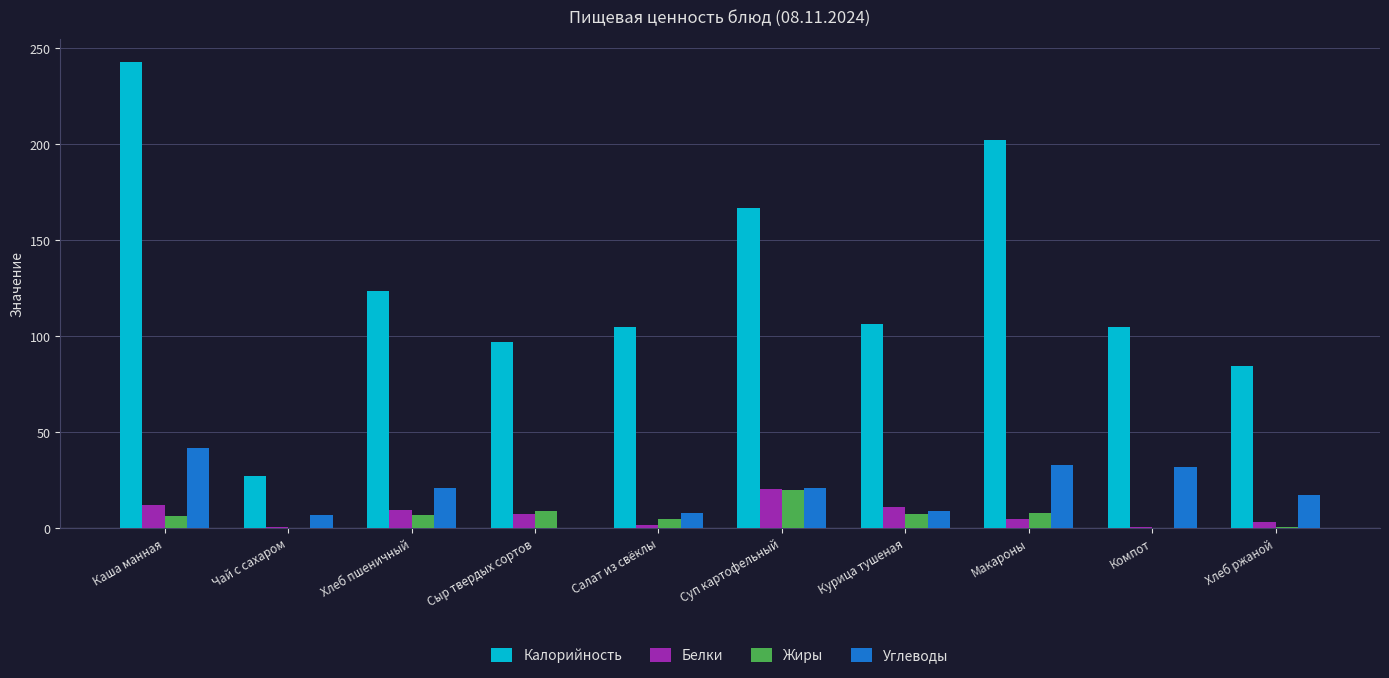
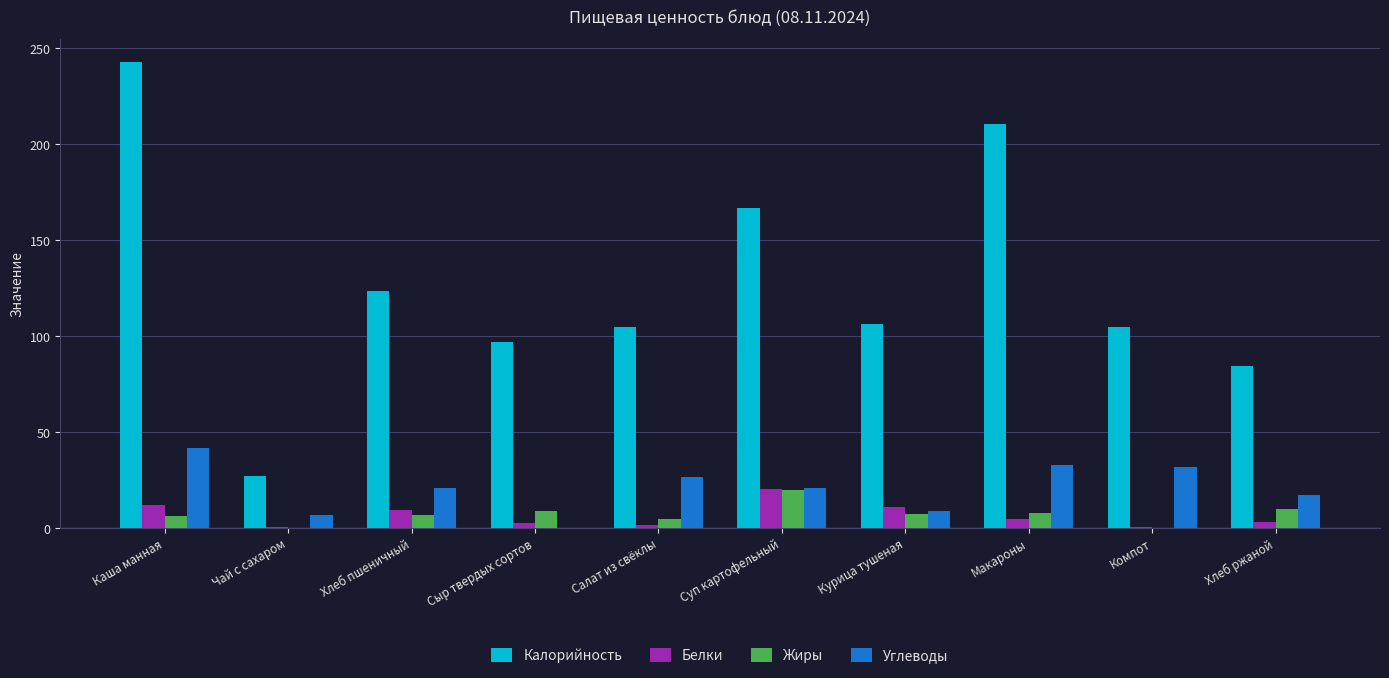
Белки, Сыр твердых сортов: 7 -> 2
Углеводы, Салат из свёклы: 8 -> 27
Калорийность, Макароны: 202 -> 210
Жиры, Хлеб ржаной: 0 -> 10
